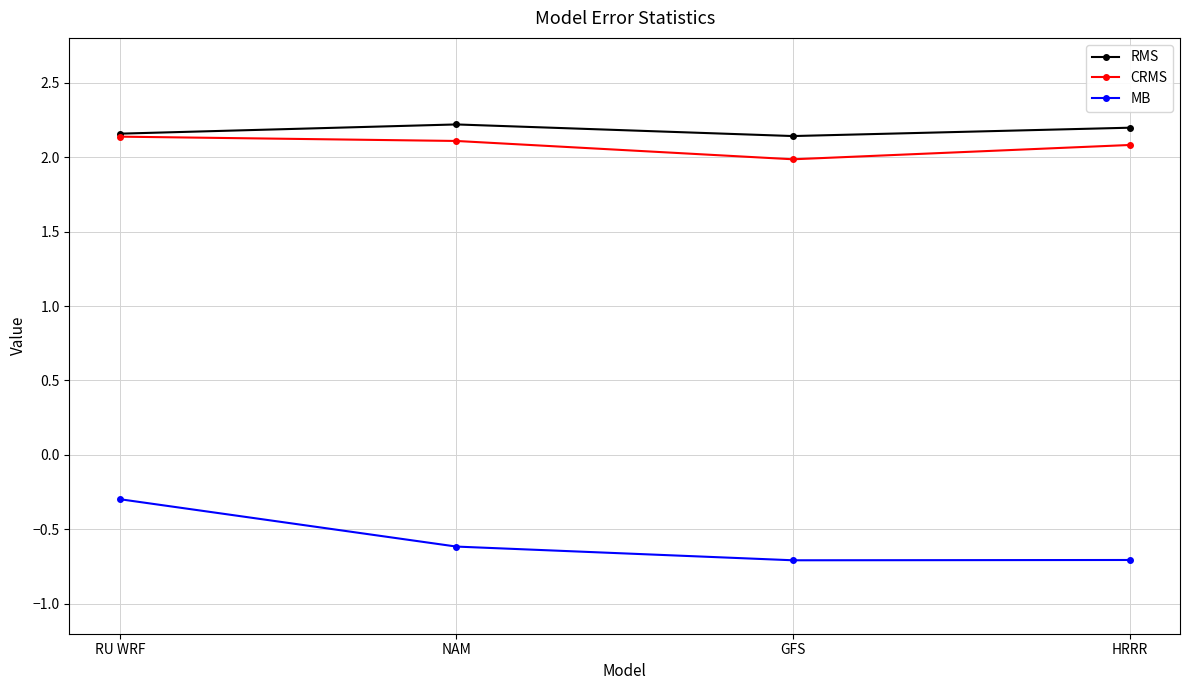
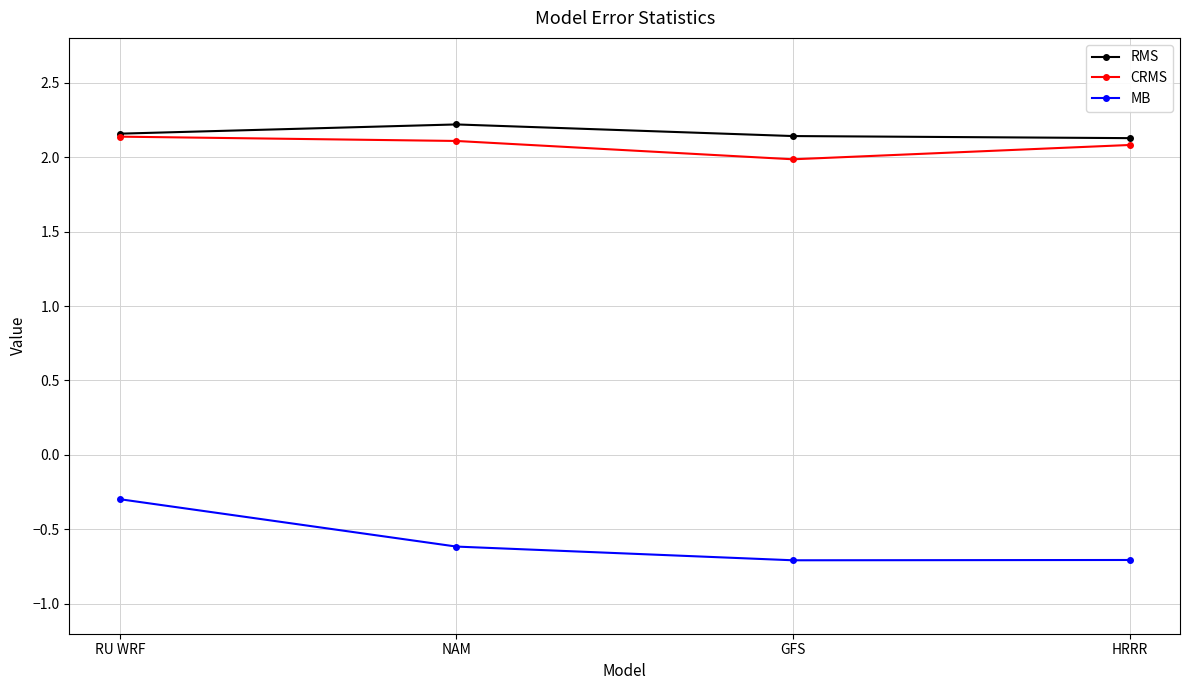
RMS, HRRR: 2.20 -> 2.13
